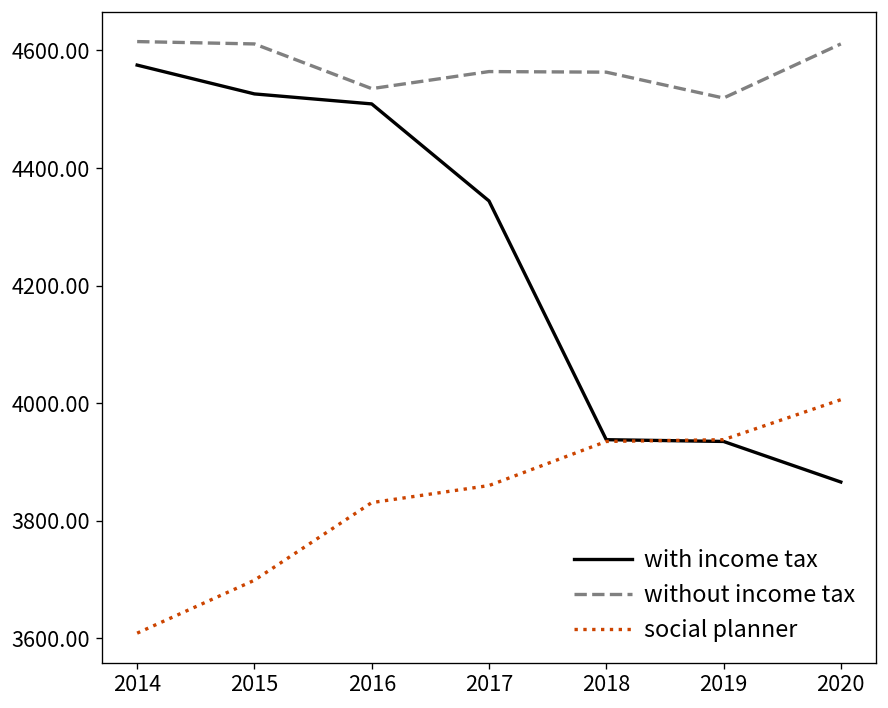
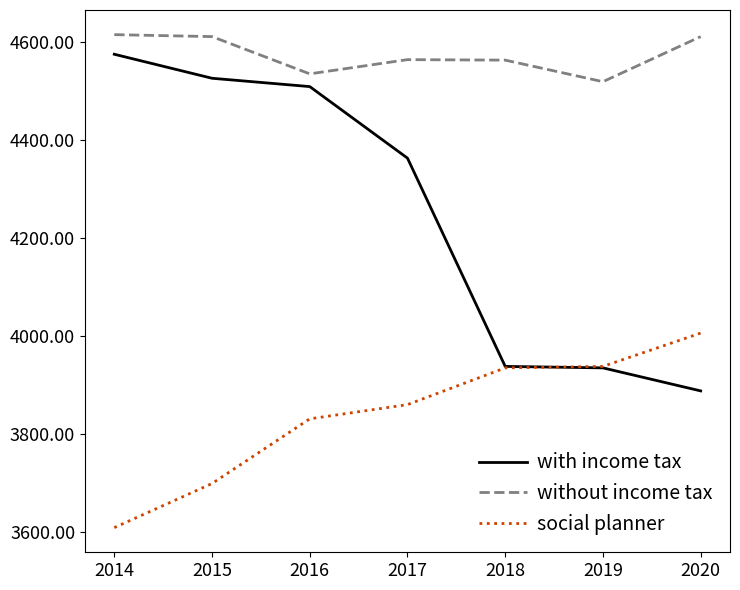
with income tax, 2017: 4340 -> 4360
with income tax, 2020: 3870 -> 3890
